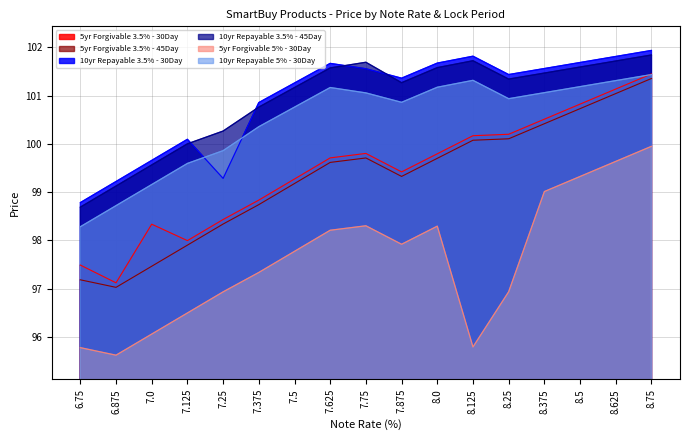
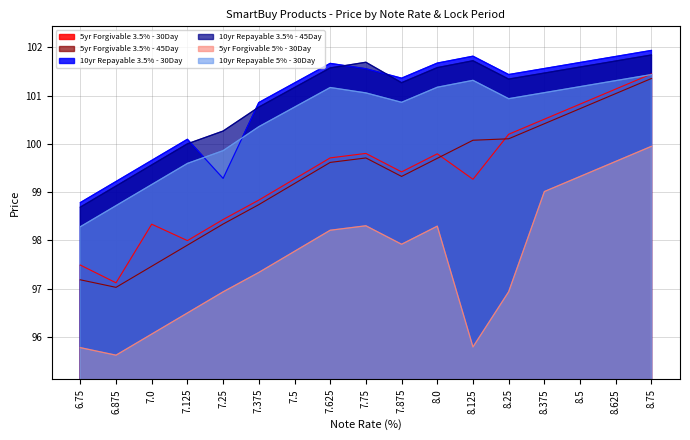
5yr Forgivable 3.5% - 30Day, 8.125: 100.2 -> 99.3
